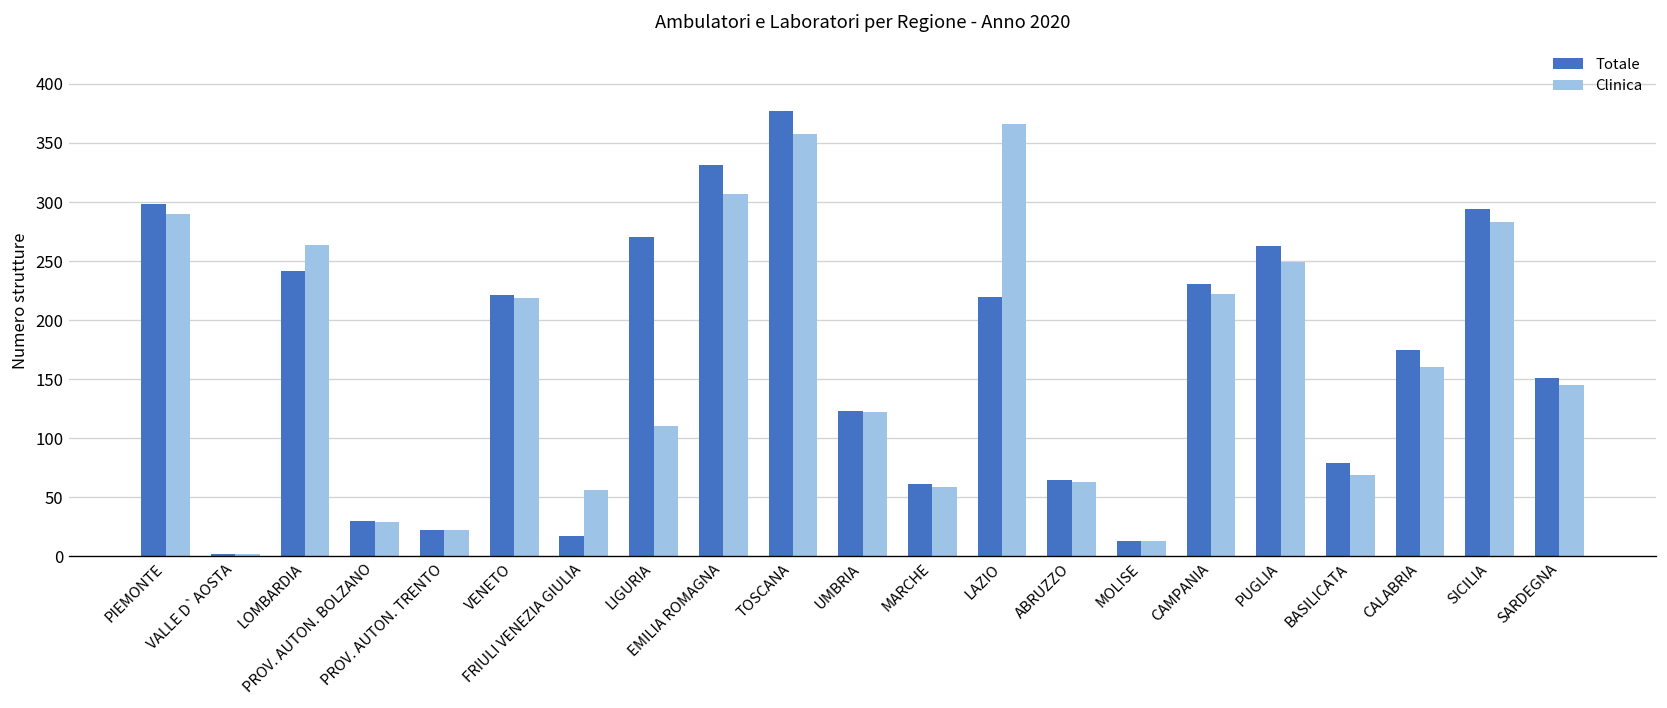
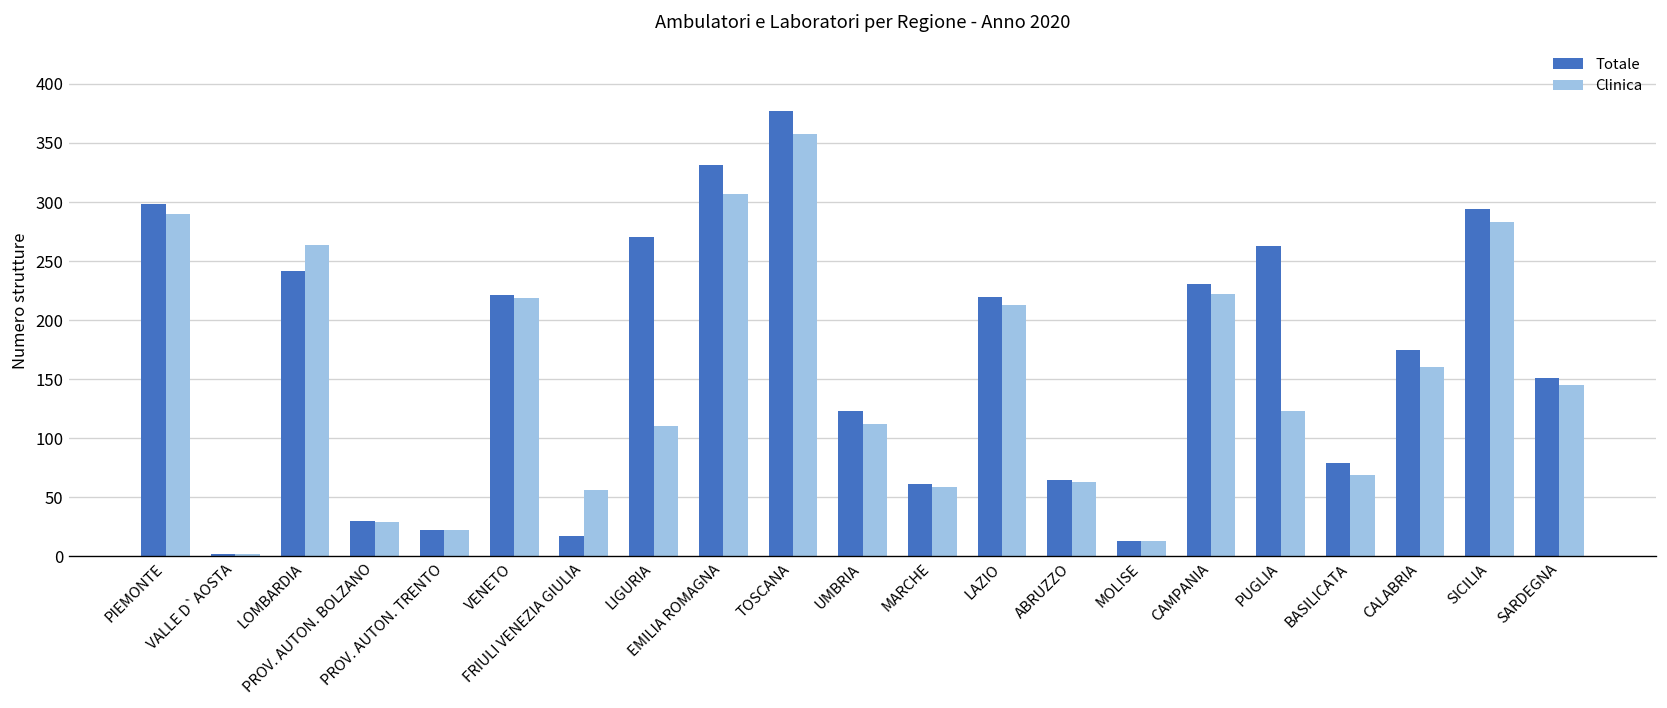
Clinica, UMBRIA: 120 -> 110
Clinica, LAZIO: 370 -> 210
Clinica, PUGLIA: 250 -> 120
